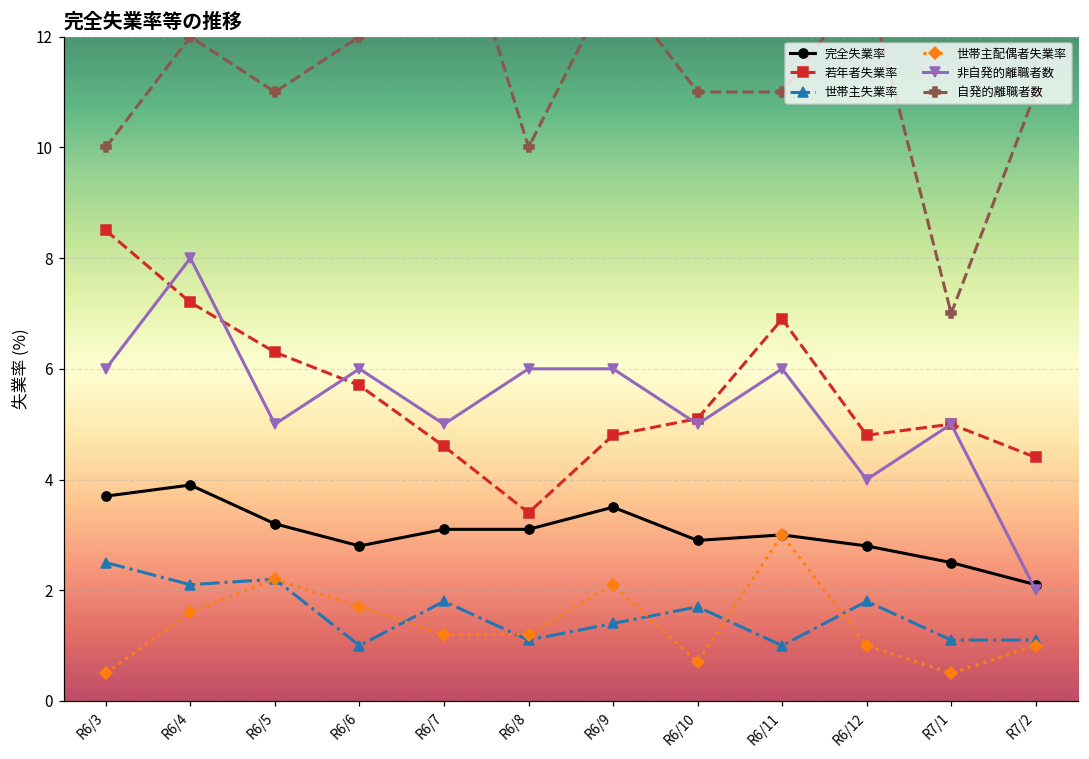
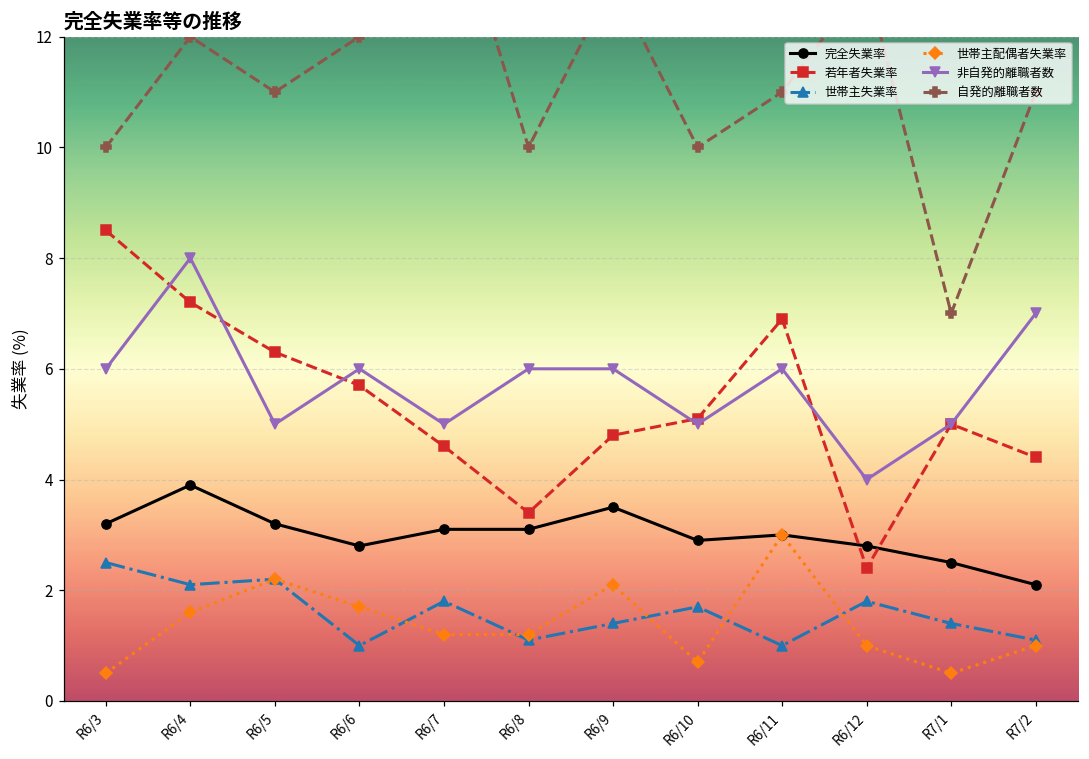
完全失業率, R6/3: 3.7 -> 3.2
自発的離職者数, R6/10: 11 -> 10
若年者失業率, R6/12: 4.8 -> 2.4
世帯主失業率, R7/1: 1.1 -> 1.4
非自発的離職者数, R7/2: 2 -> 7
